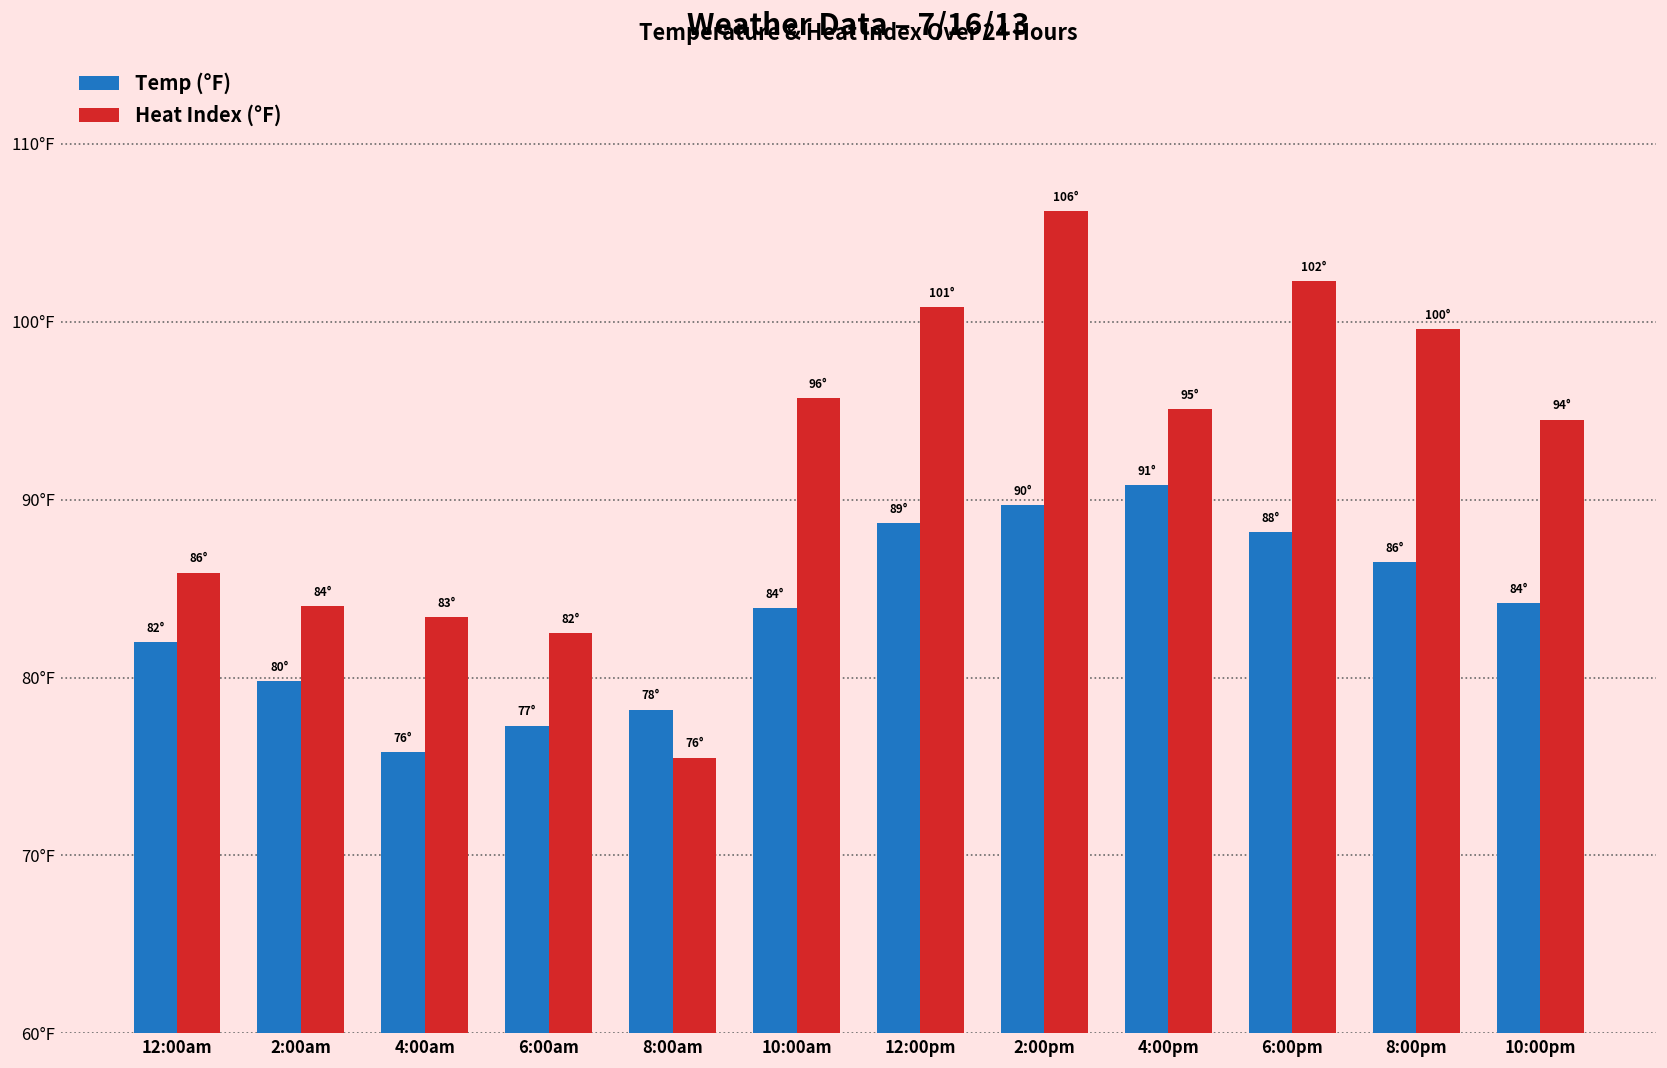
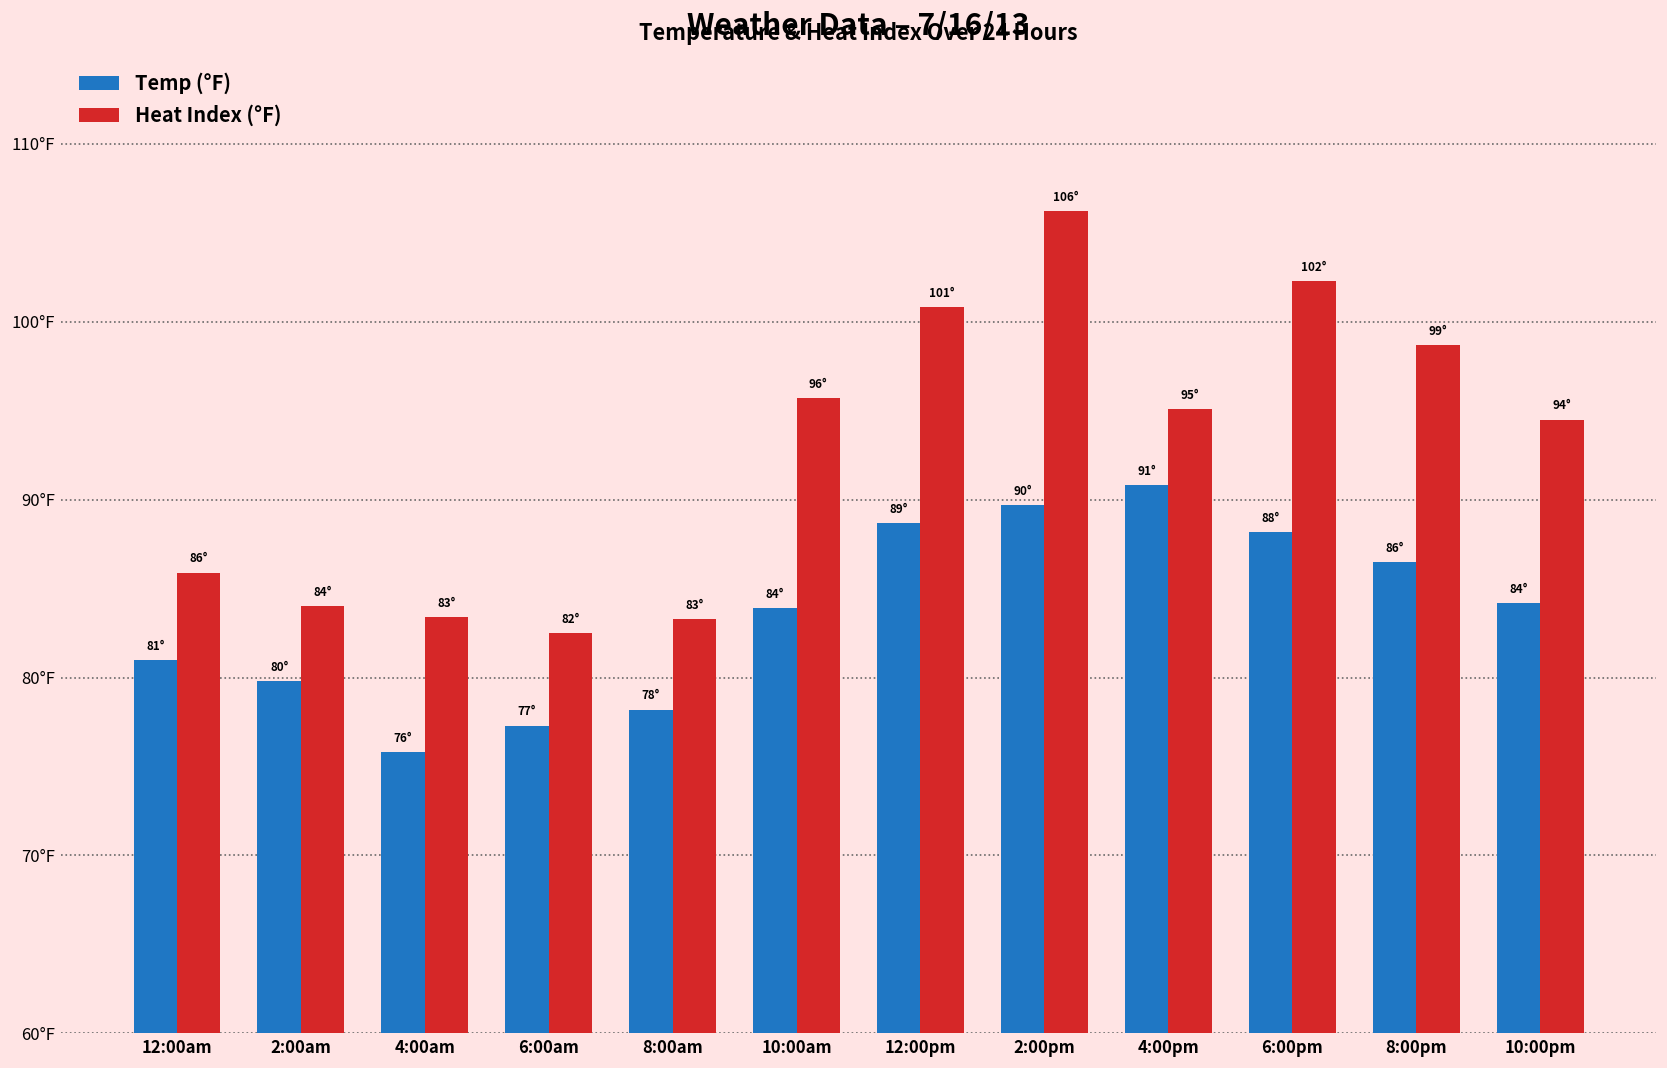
Temp (°F), 12:00am: 82° -> 81°
Heat Index (°F), 8:00am: 76° -> 83°
Heat Index (°F), 8:00pm: 100° -> 99°
